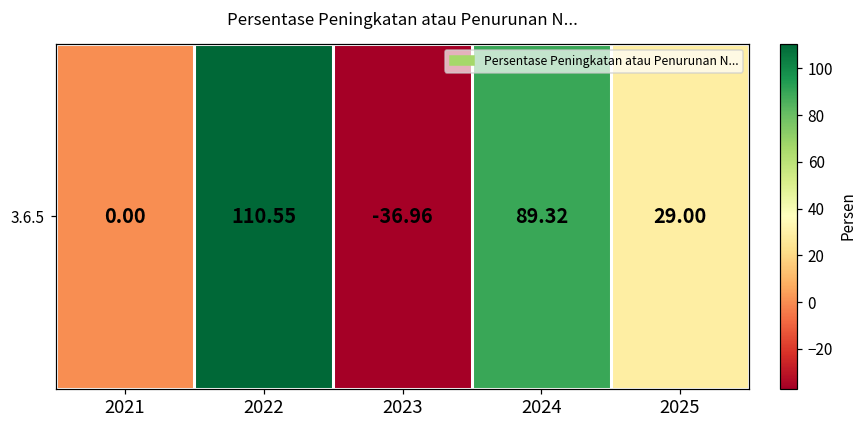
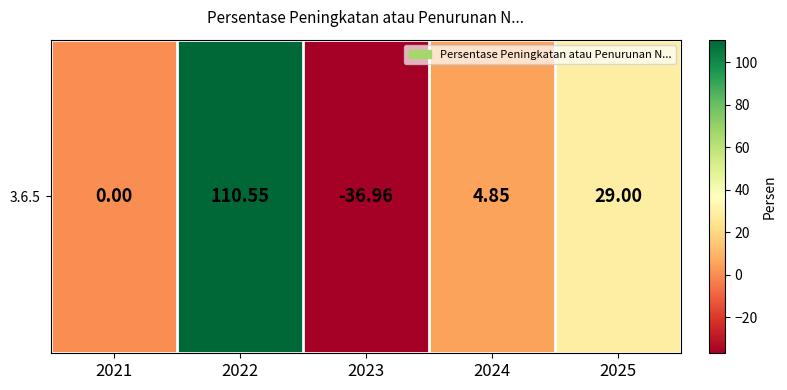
3.6.5, 2024: 89.32 -> 4.85
